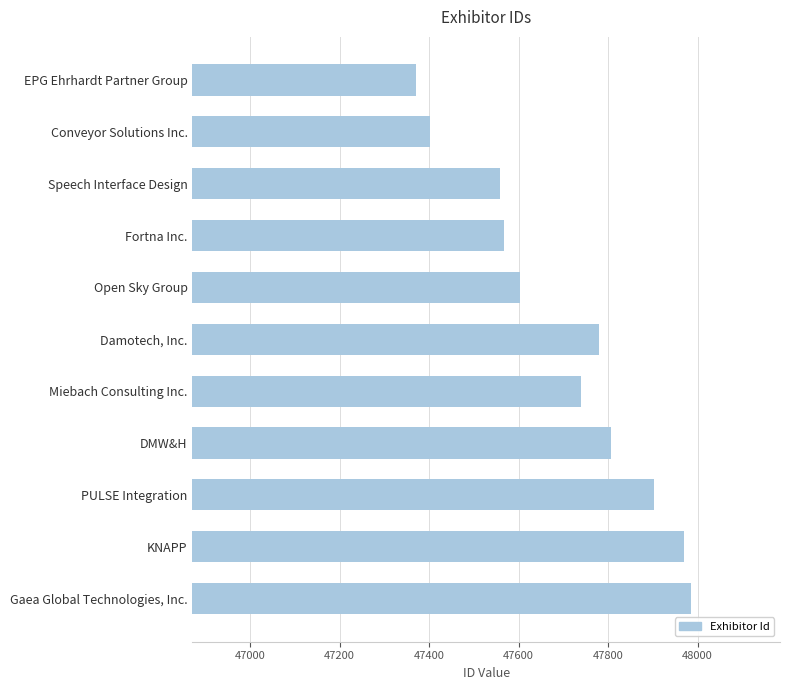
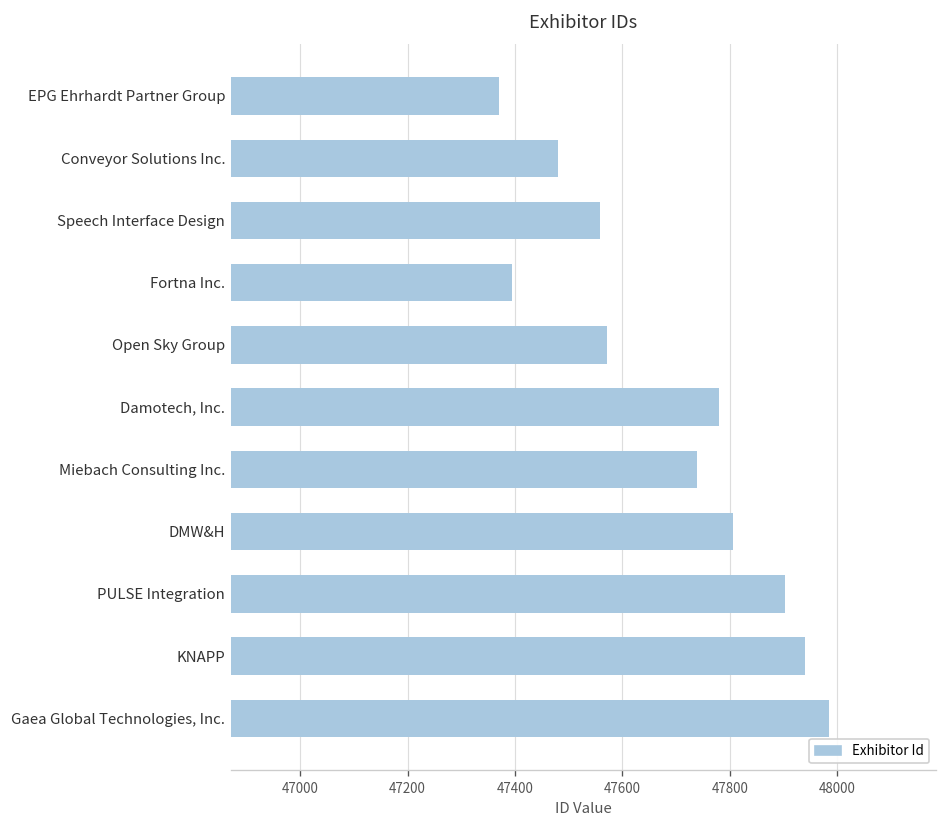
Conveyor Solutions Inc.: 47400 -> 47480
Fortna Inc.: 47570 -> 47400
Open Sky Group: 47600 -> 47570
KNAPP: 47970 -> 47940
